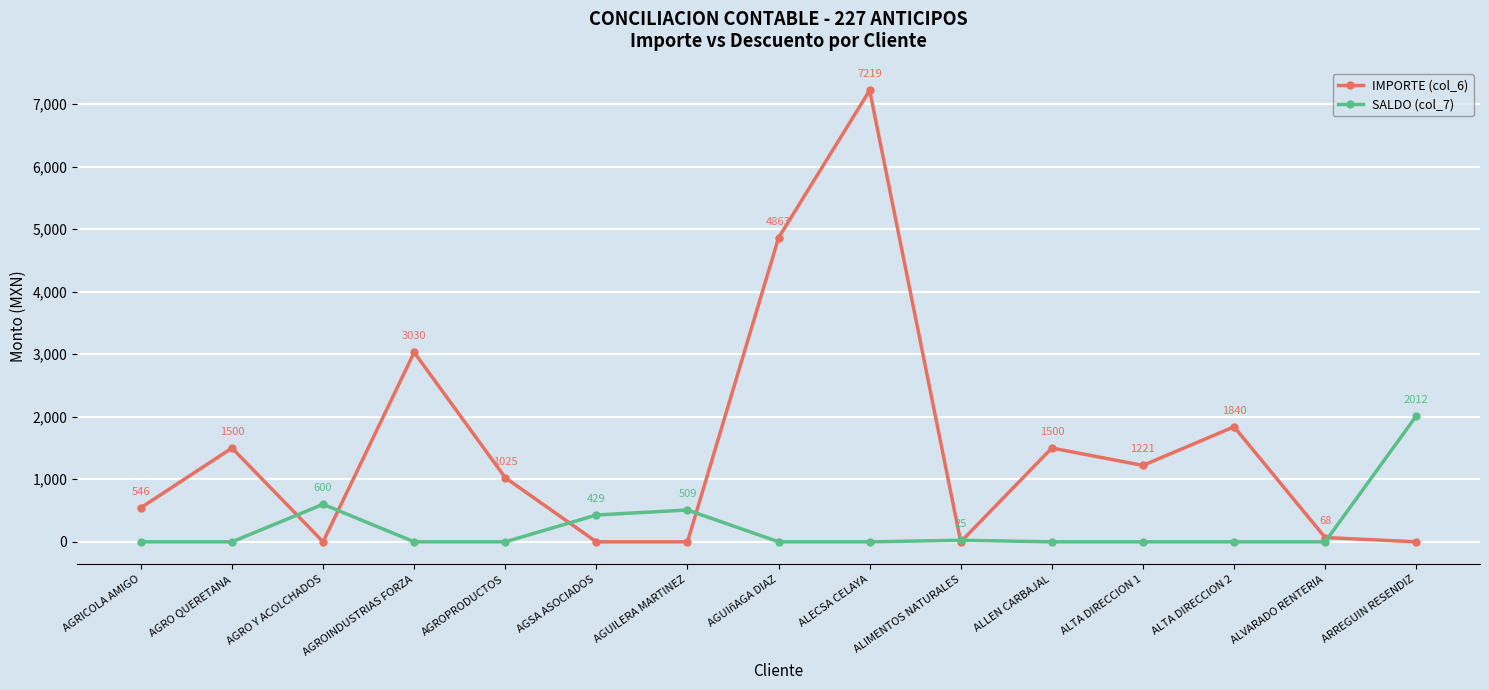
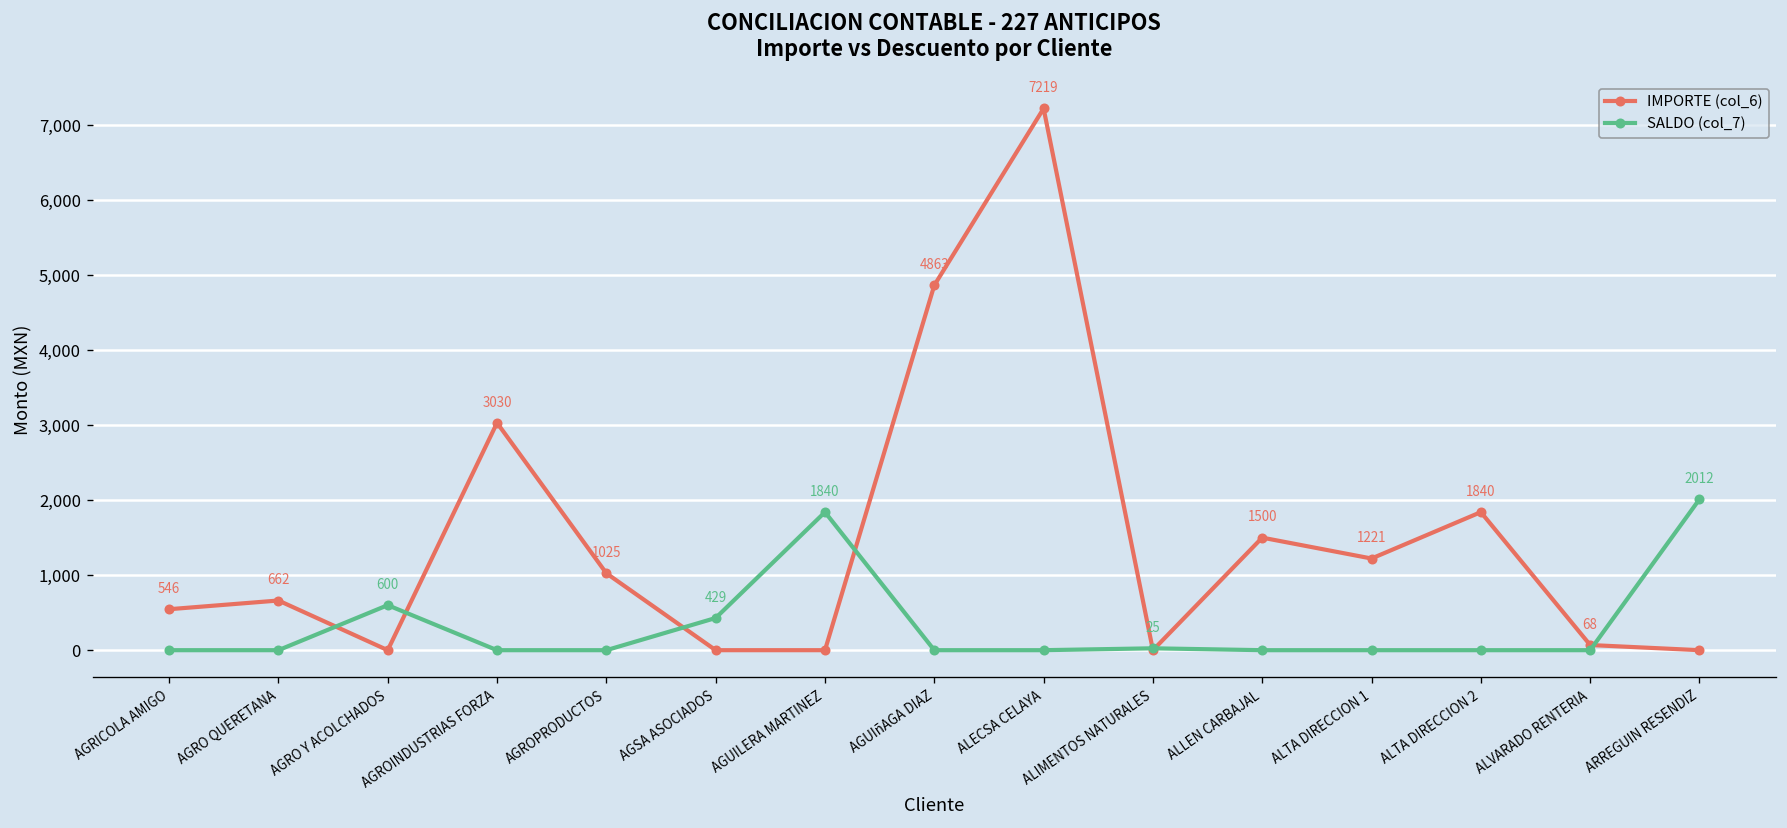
IMPORTE (col_6), AGRO QUERETANA: 1500 -> 662
SALDO (col_7), AGUILERA MARTINEZ: 509 -> 1840
